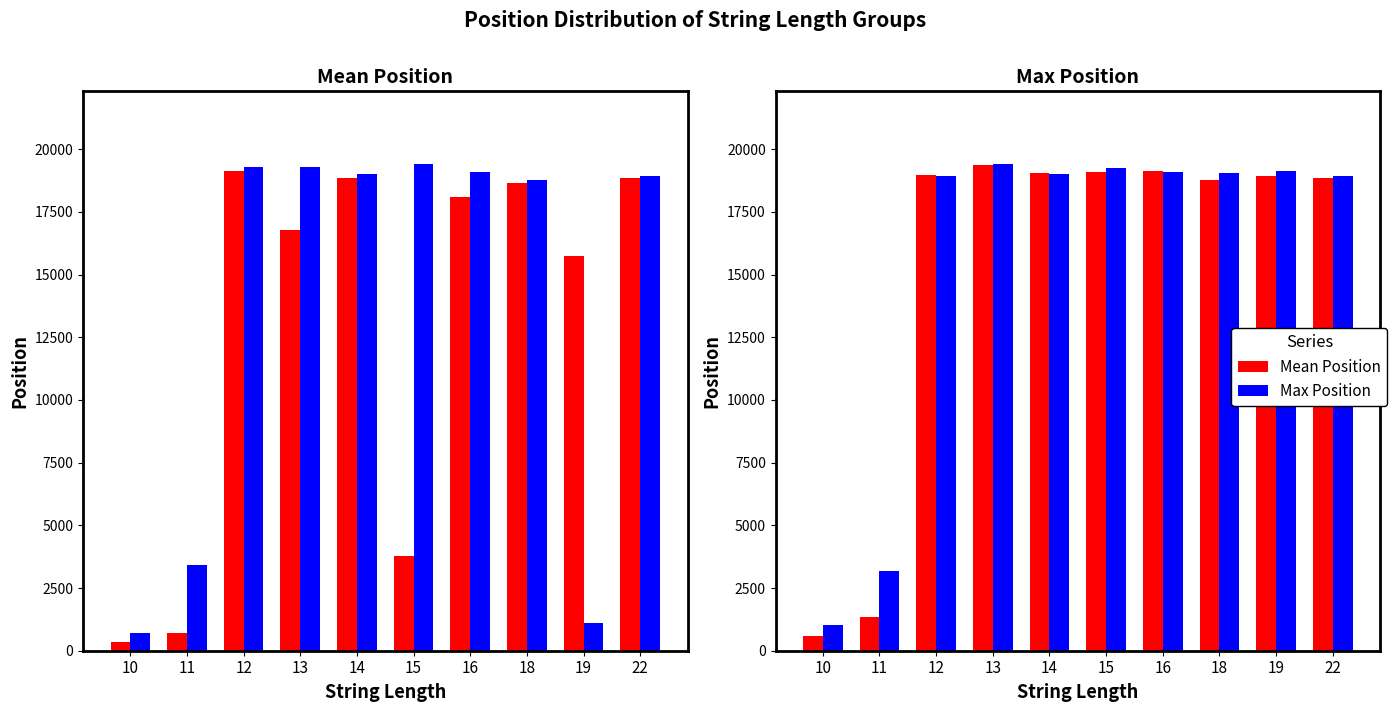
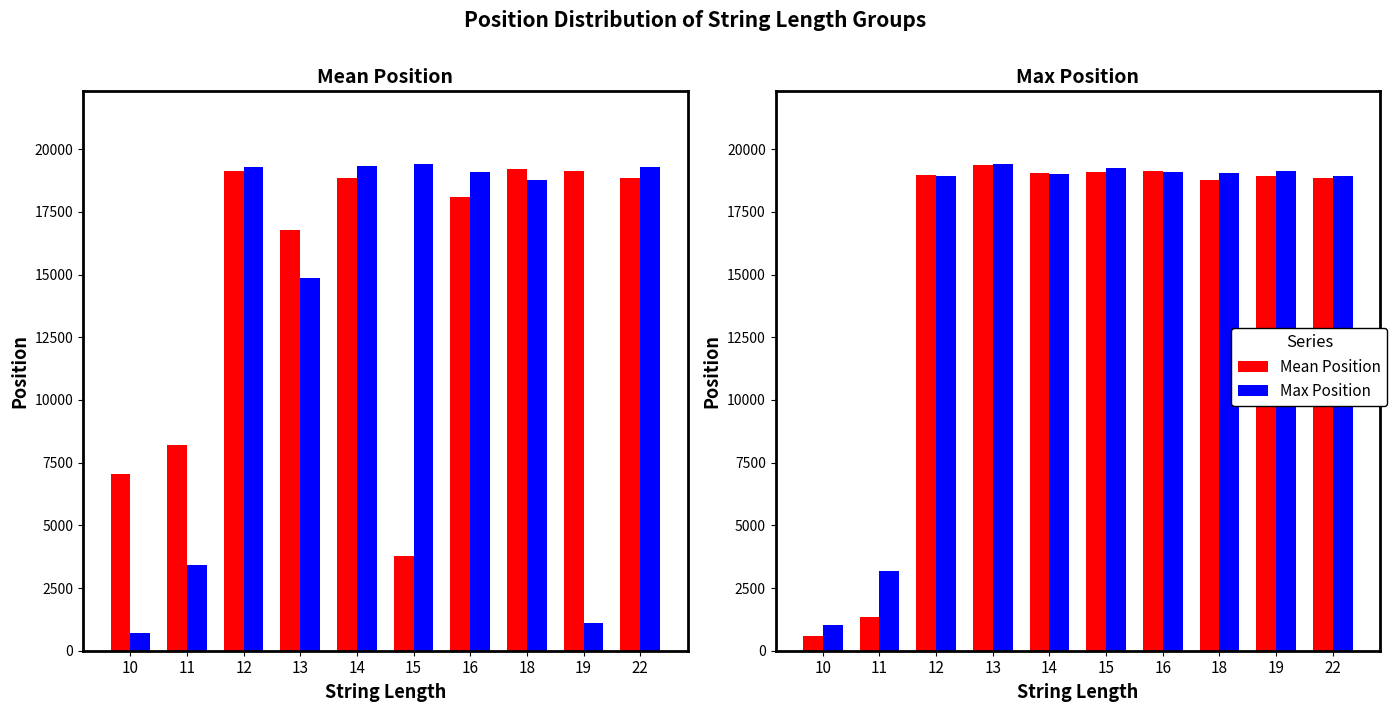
Mean Position, Mean Position, 10: 300 -> 7000
Mean Position, Mean Position, 11: 700 -> 8200
Mean Position, Max Position, 13: 19300 -> 14900
Mean Position, Max Position, 14: 19000 -> 19300
Mean Position, Mean Position, 18: 18600 -> 19200
Mean Position, Mean Position, 19: 15800 -> 19100
Mean Position, Max Position, 22: 18900 -> 19300
